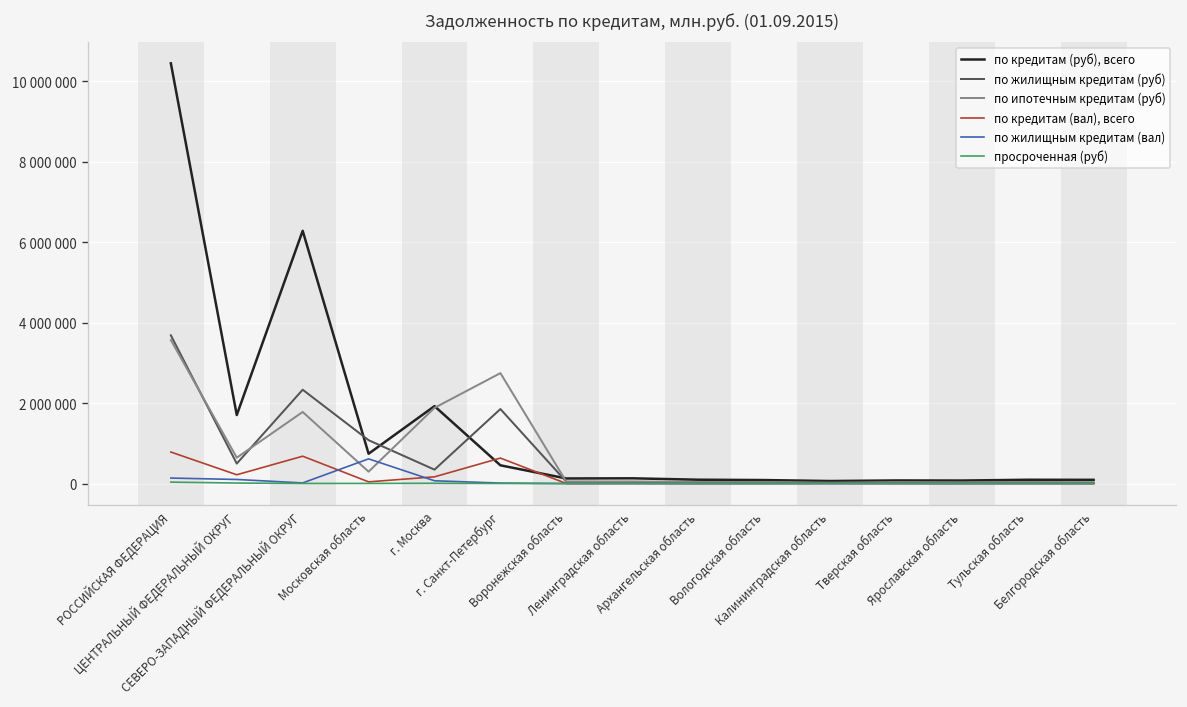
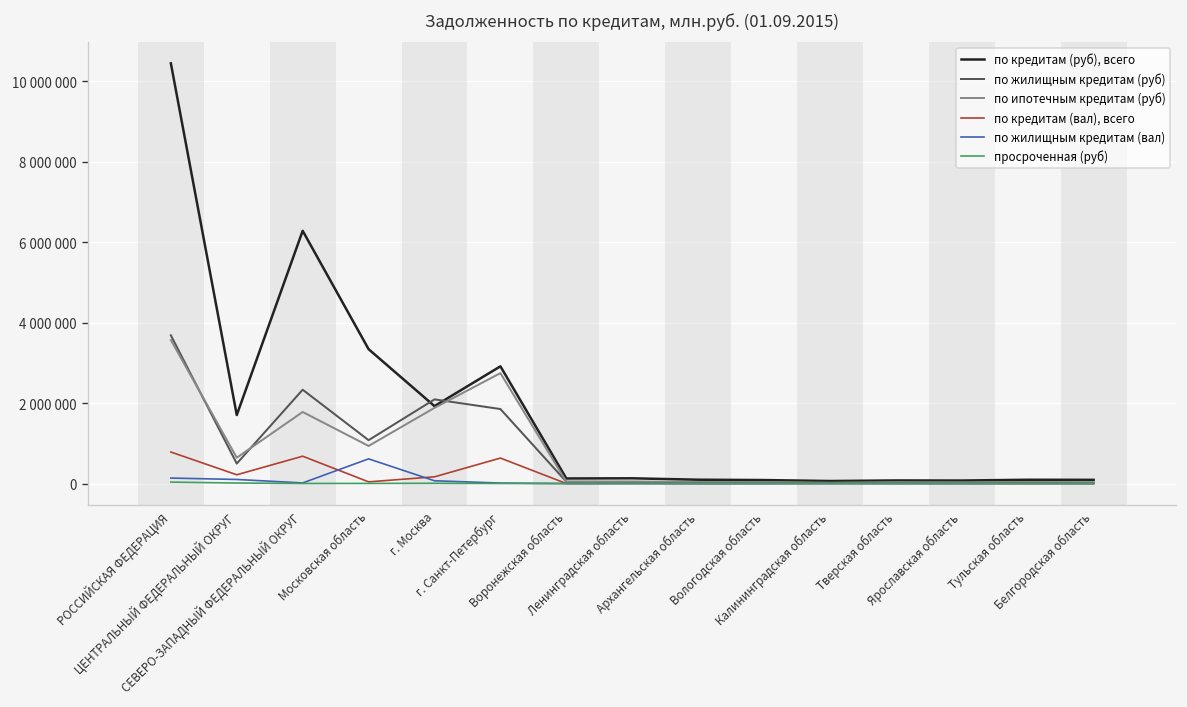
по кредитам (руб), всего, Московская область: 700000 -> 3300000
по ипотечным кредитам (руб), Московская область: 300000 -> 900000
по жилищным кредитам (руб), г. Москва: 300000 -> 2100000
по кредитам (руб), всего, г. Санкт-Петербург: 500000 -> 2900000
